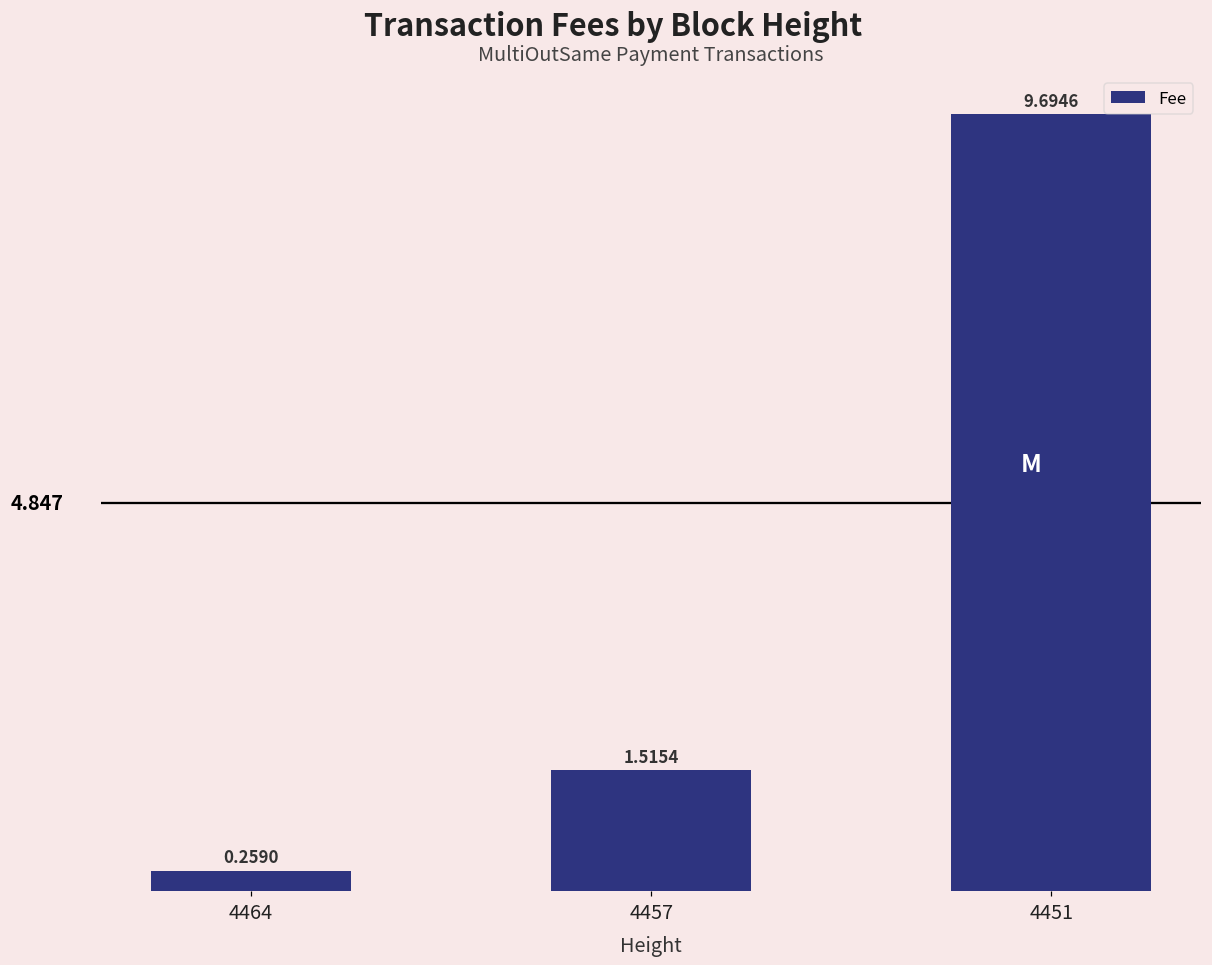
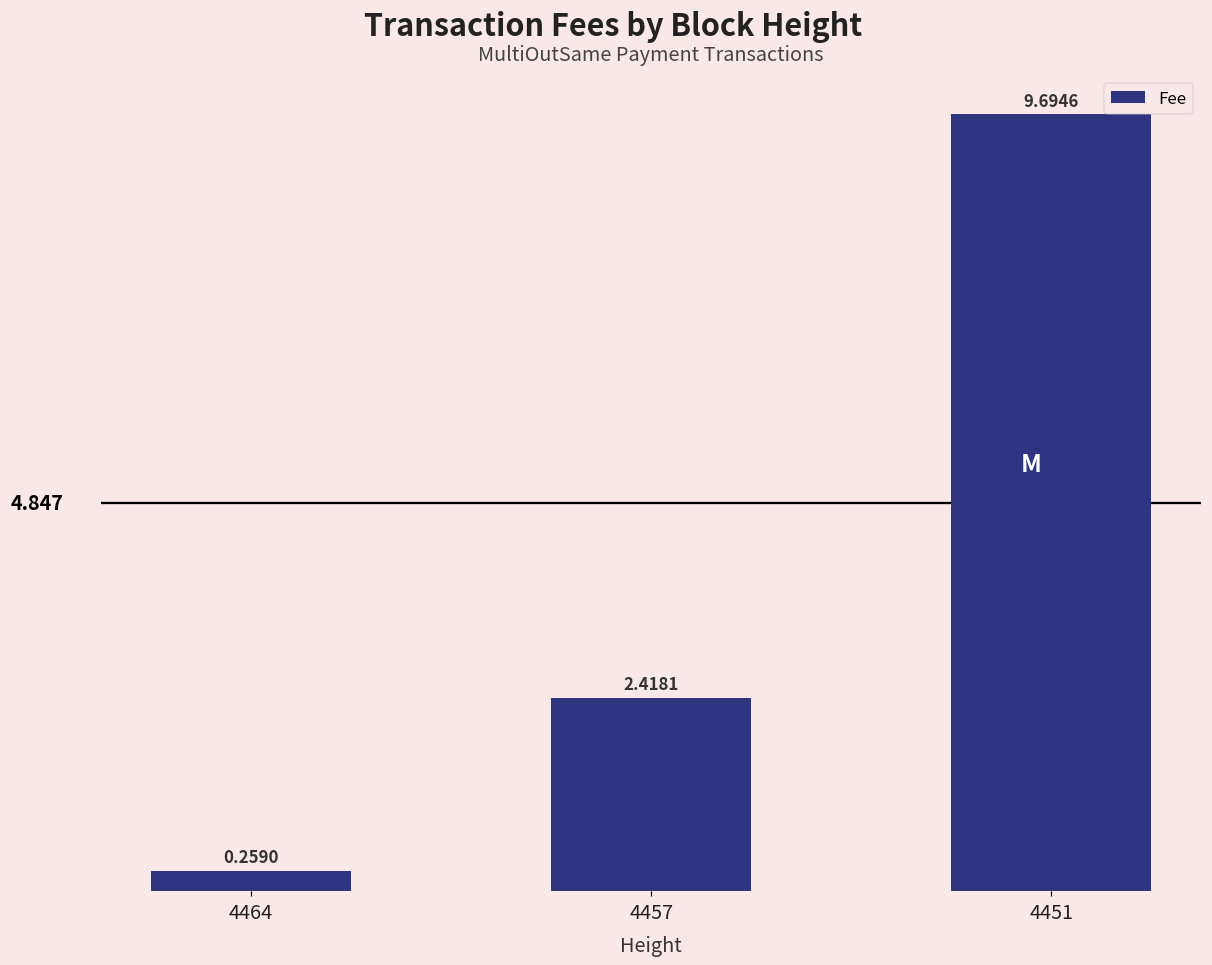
4457: 1.5154 -> 2.4181
